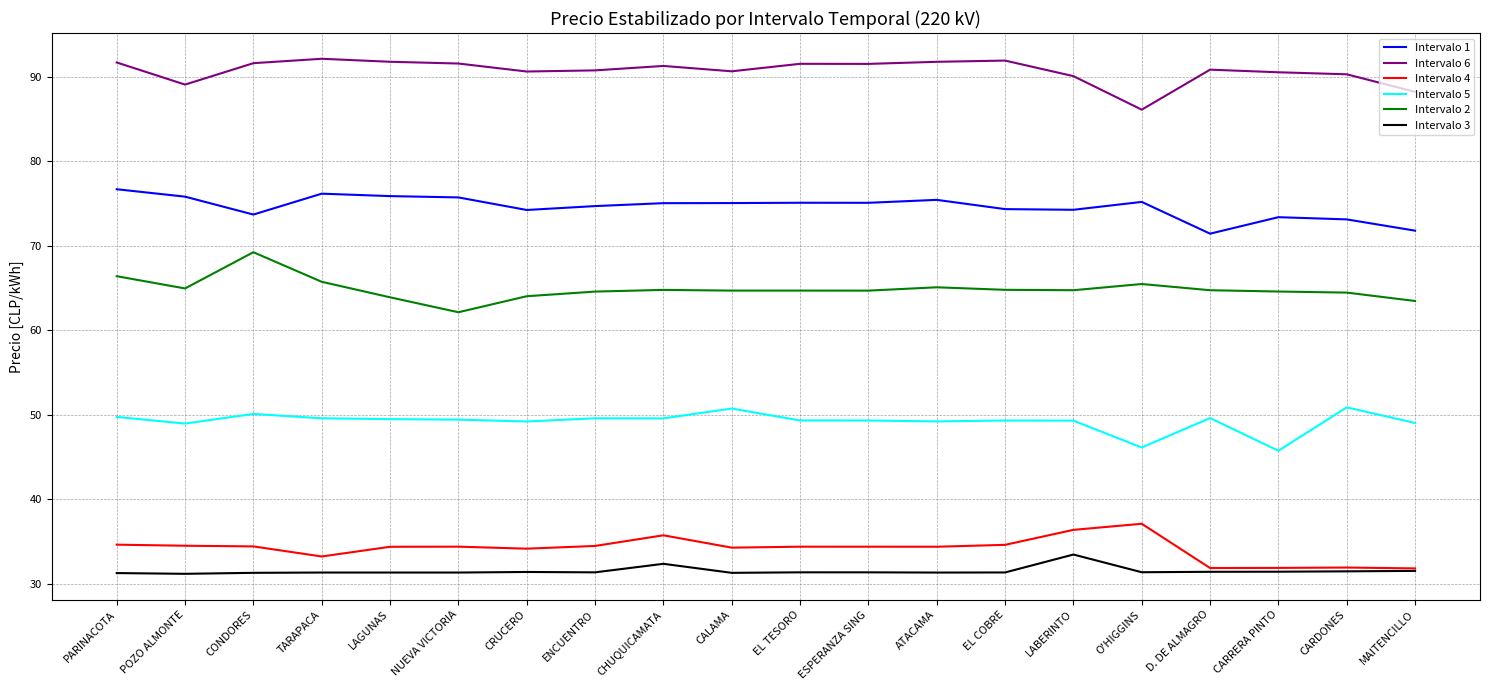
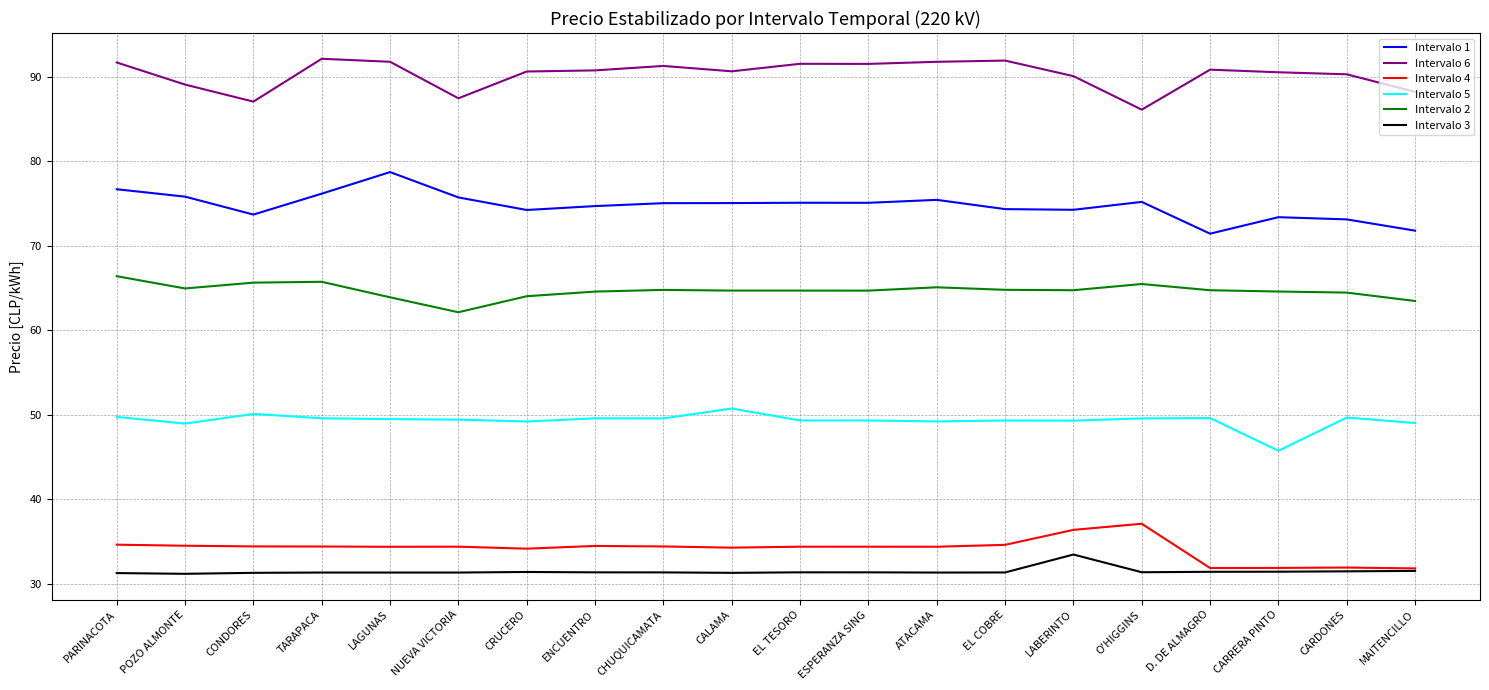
Intervalo 6, CONDORES: 92 -> 87
Intervalo 2, CONDORES: 69 -> 66
Intervalo 4, TARAPACA: 33 -> 34
Intervalo 1, LAGUNAS: 76 -> 79
Intervalo 6, NUEVA VICTORIA: 92 -> 87
Intervalo 4, CHUQUICAMATA: 36 -> 34
Intervalo 3, CHUQUICAMATA: 32 -> 31
Intervalo 5, O'HIGGINS: 46 -> 50
Intervalo 5, CARDONES: 51 -> 50
